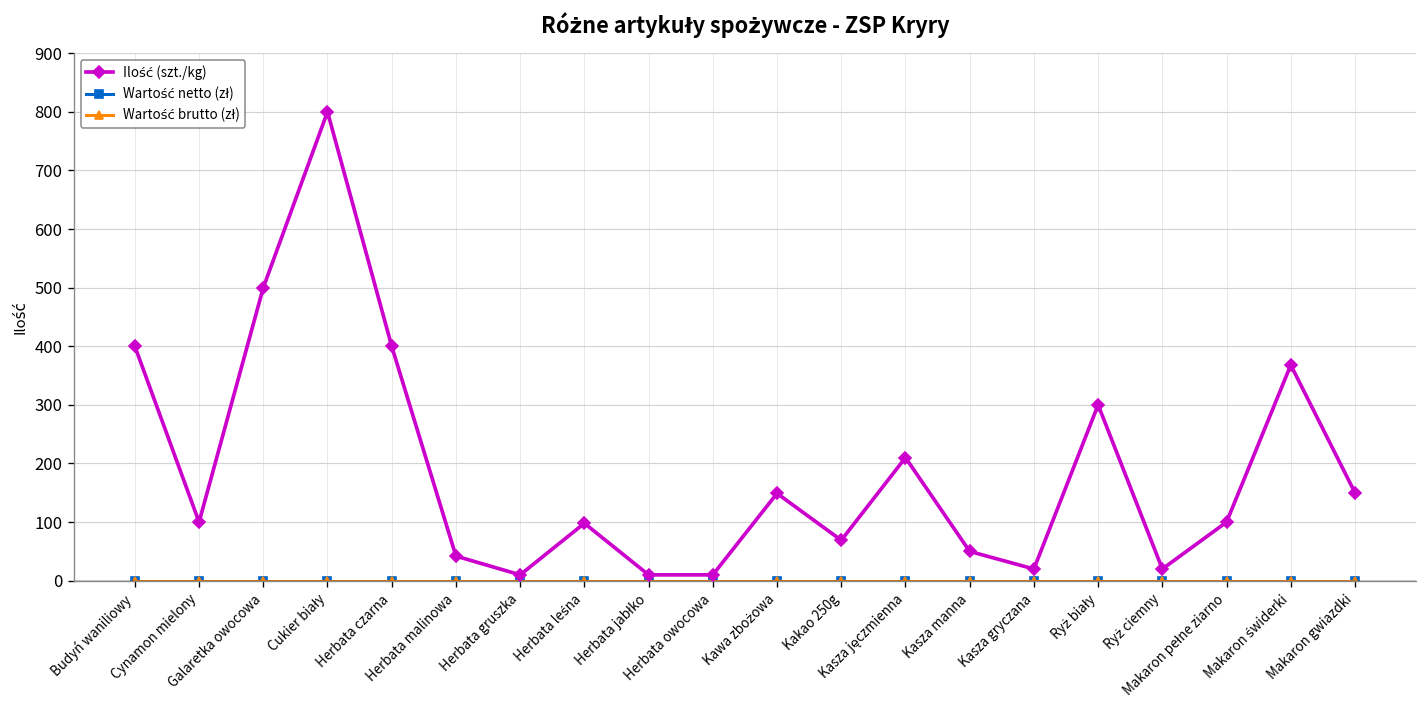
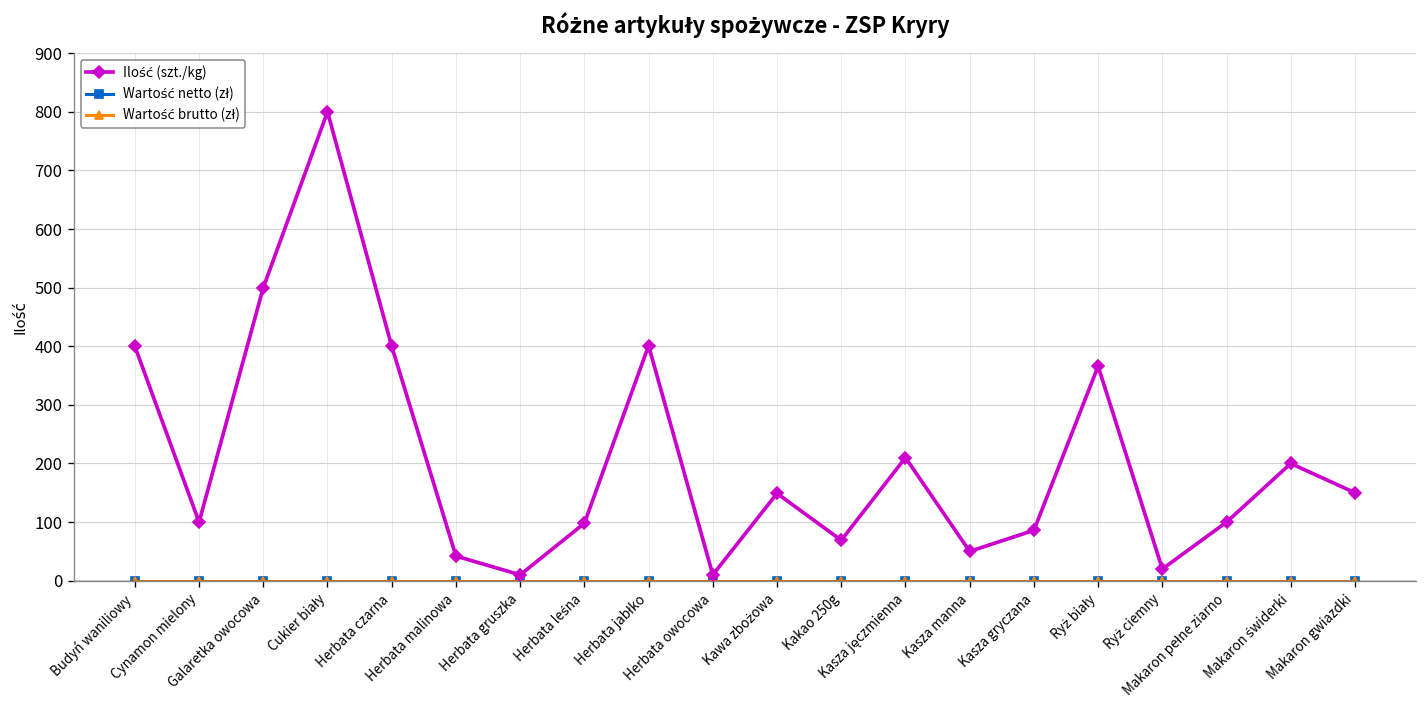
Ilość (szt./kg), Herbata jabłko: 10 -> 400
Ilość (szt./kg), Kasza gryczana: 20 -> 90
Ilość (szt./kg), Ryż biały: 300 -> 370
Ilość (szt./kg), Makaron świderki: 370 -> 200
